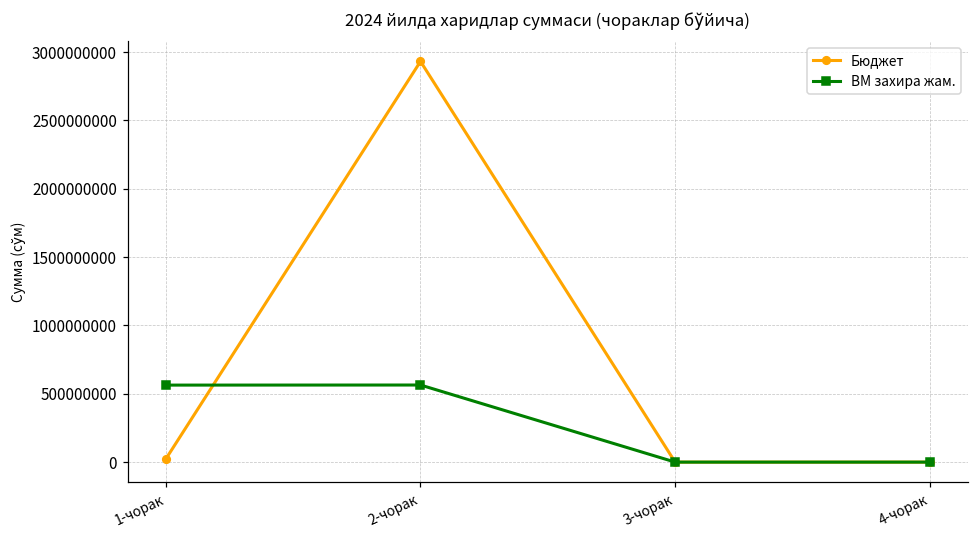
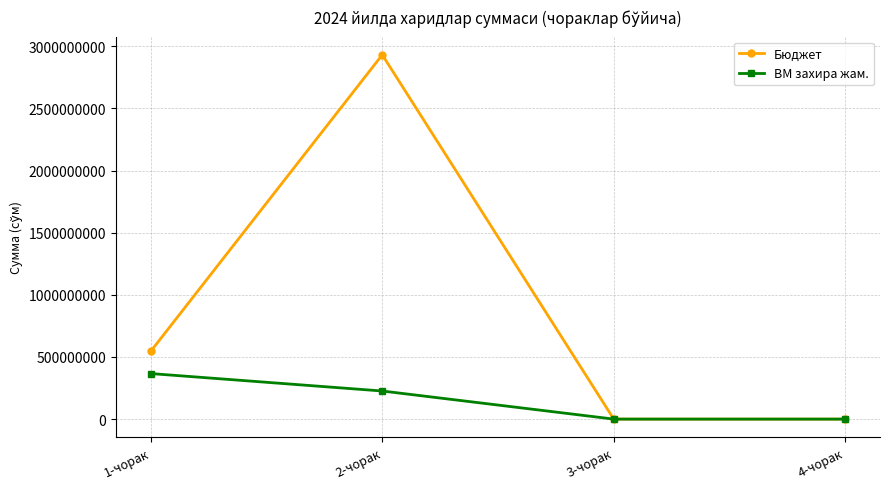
Бюджет, 1-чорак: 20000000 -> 550000000
ВМ захира жам., 1-чорак: 560000000 -> 370000000
ВМ захира жам., 2-чорак: 560000000 -> 230000000
